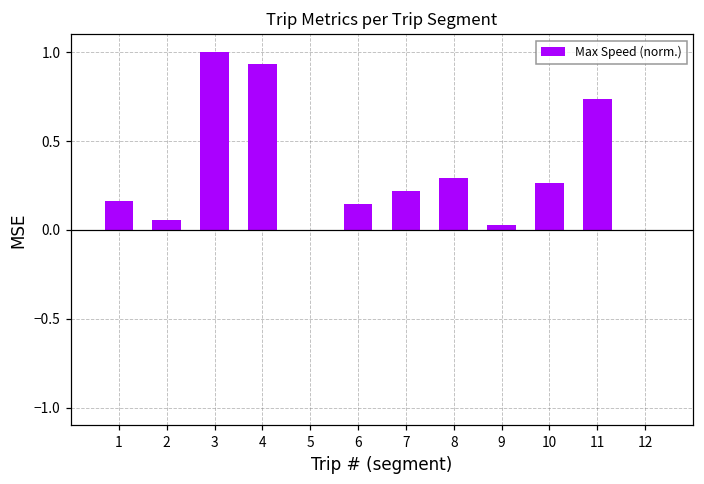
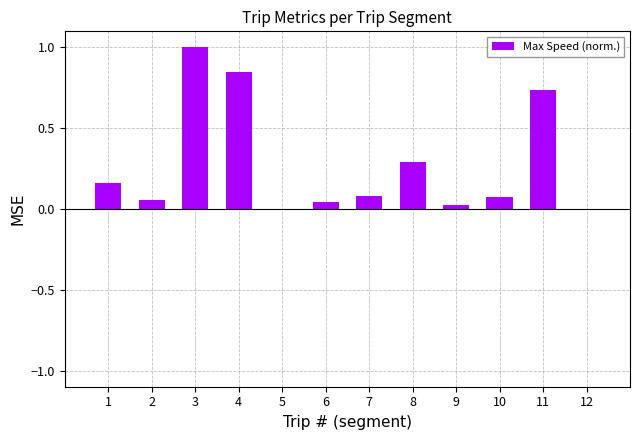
4: 0.94 -> 0.85
6: 0.15 -> 0.05
7: 0.22 -> 0.08
10: 0.26 -> 0.07
